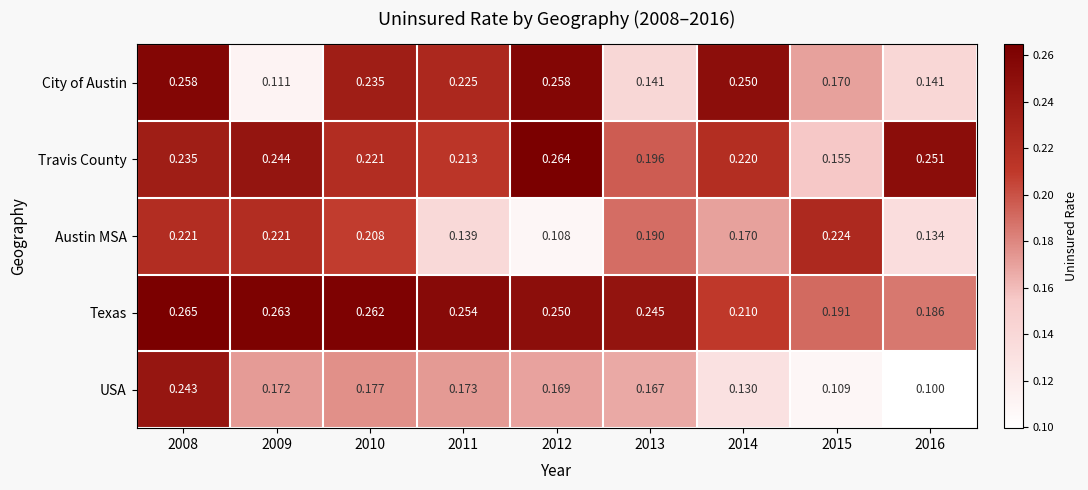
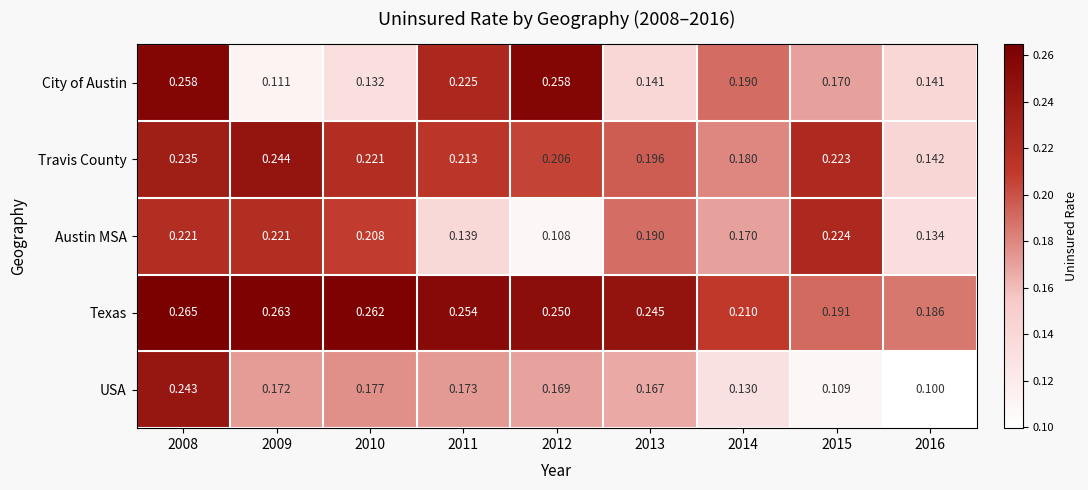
City of Austin, 2010: 0.235 -> 0.132
City of Austin, 2014: 0.250 -> 0.190
Travis County, 2012: 0.264 -> 0.206
Travis County, 2014: 0.220 -> 0.180
Travis County, 2015: 0.155 -> 0.223
Travis County, 2016: 0.251 -> 0.142
